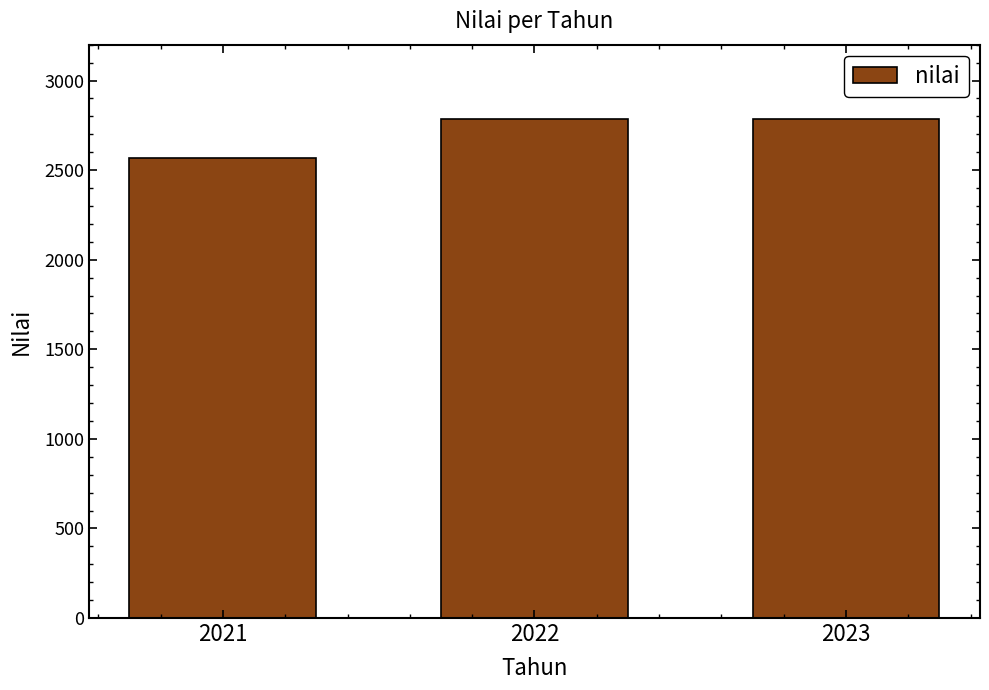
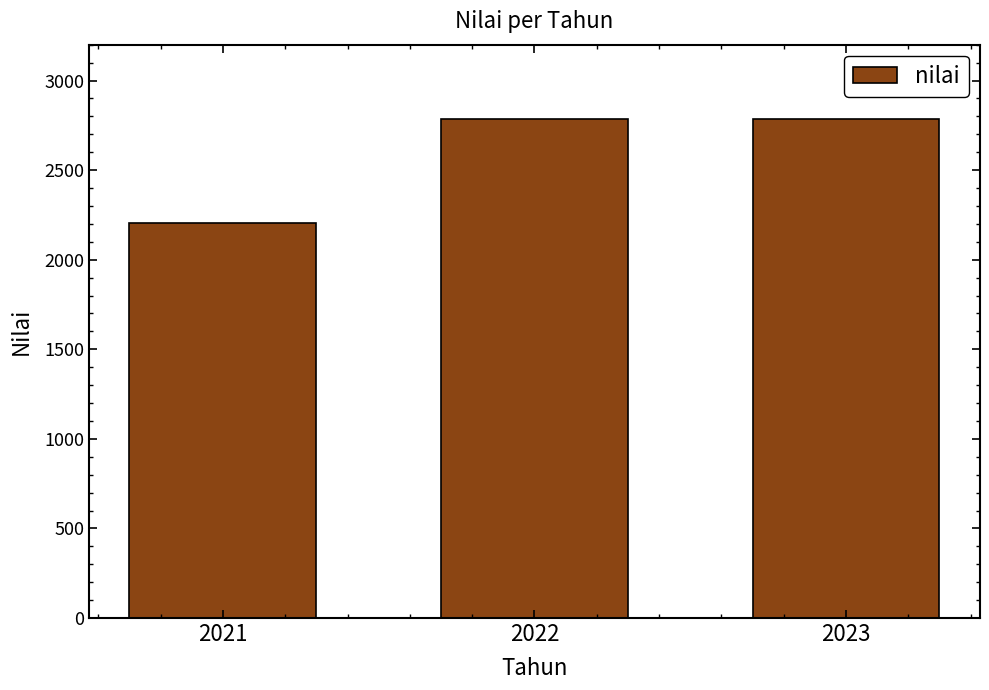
2021: 2570 -> 2200
